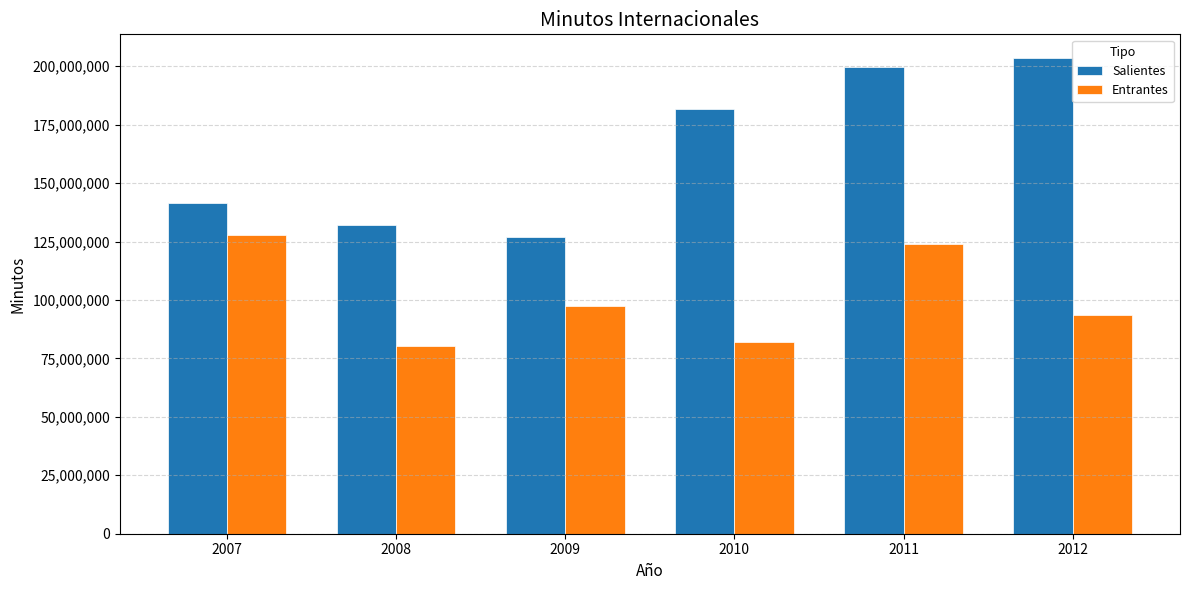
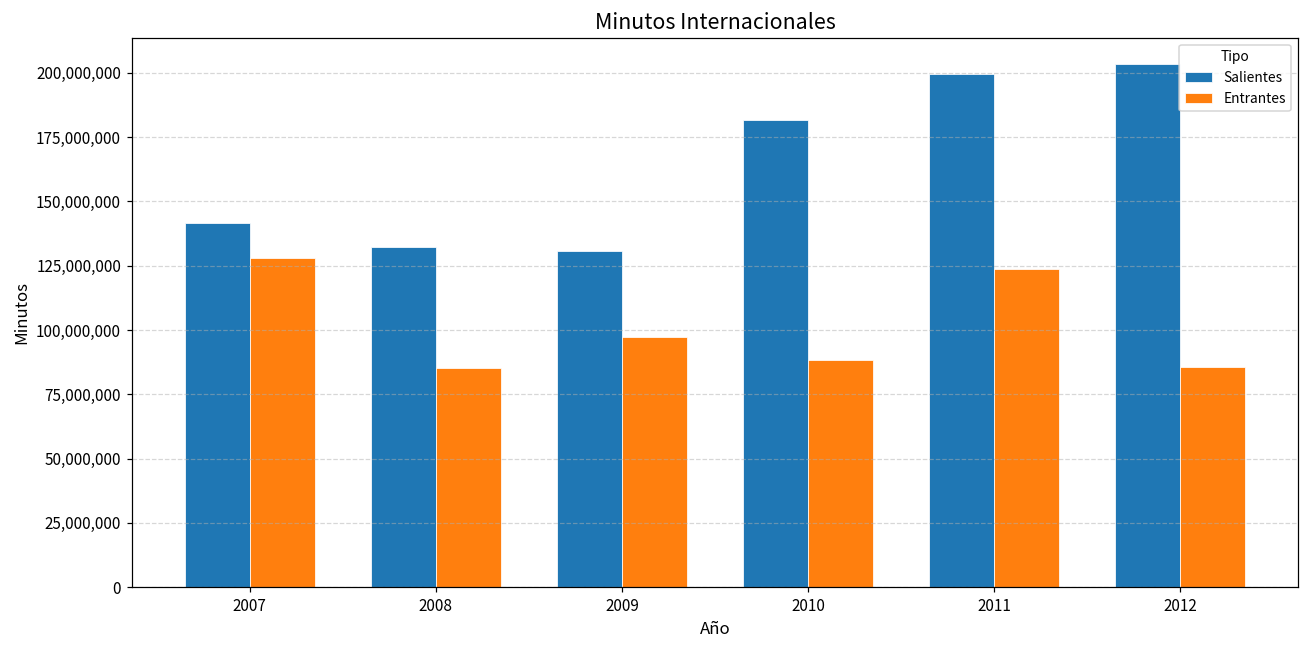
Entrantes, 2008: 80,000,000 -> 85,000,000
Salientes, 2009: 127,000,000 -> 131,000,000
Entrantes, 2010: 82,000,000 -> 88,000,000
Entrantes, 2012: 94,000,000 -> 85,000,000
